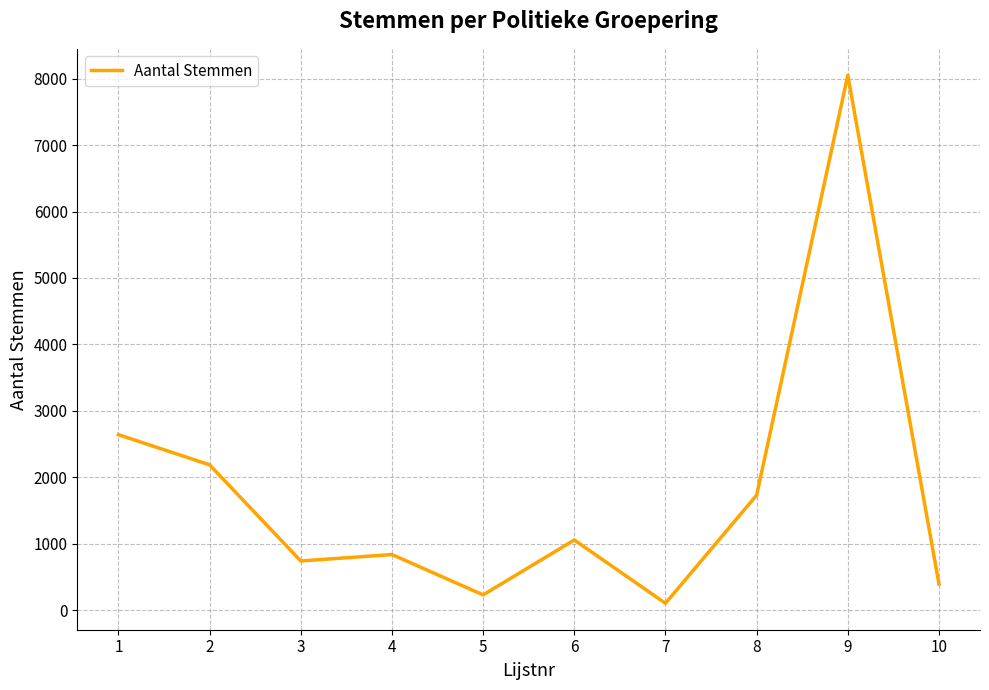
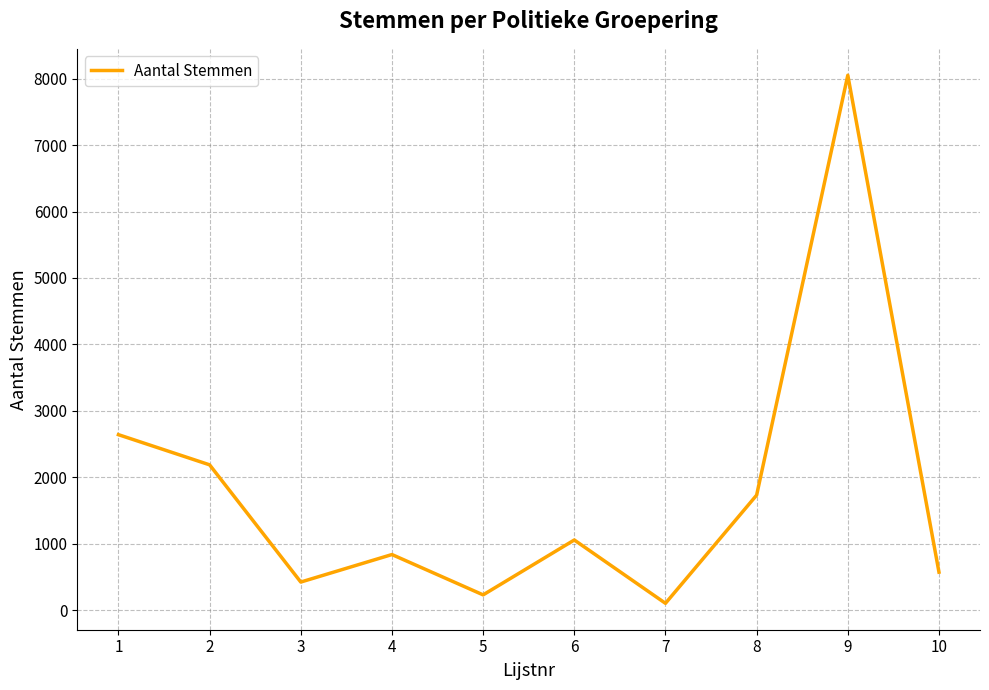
3: 700 -> 400
10: 400 -> 600
